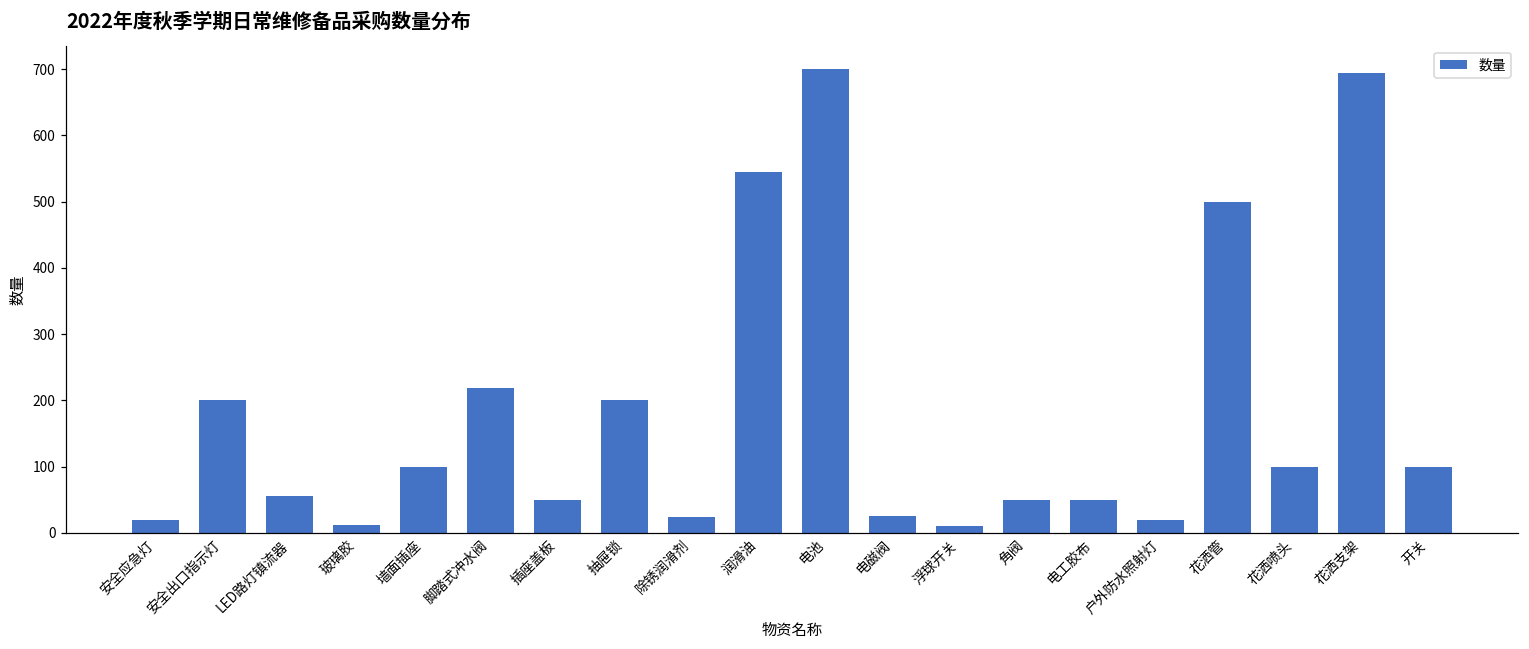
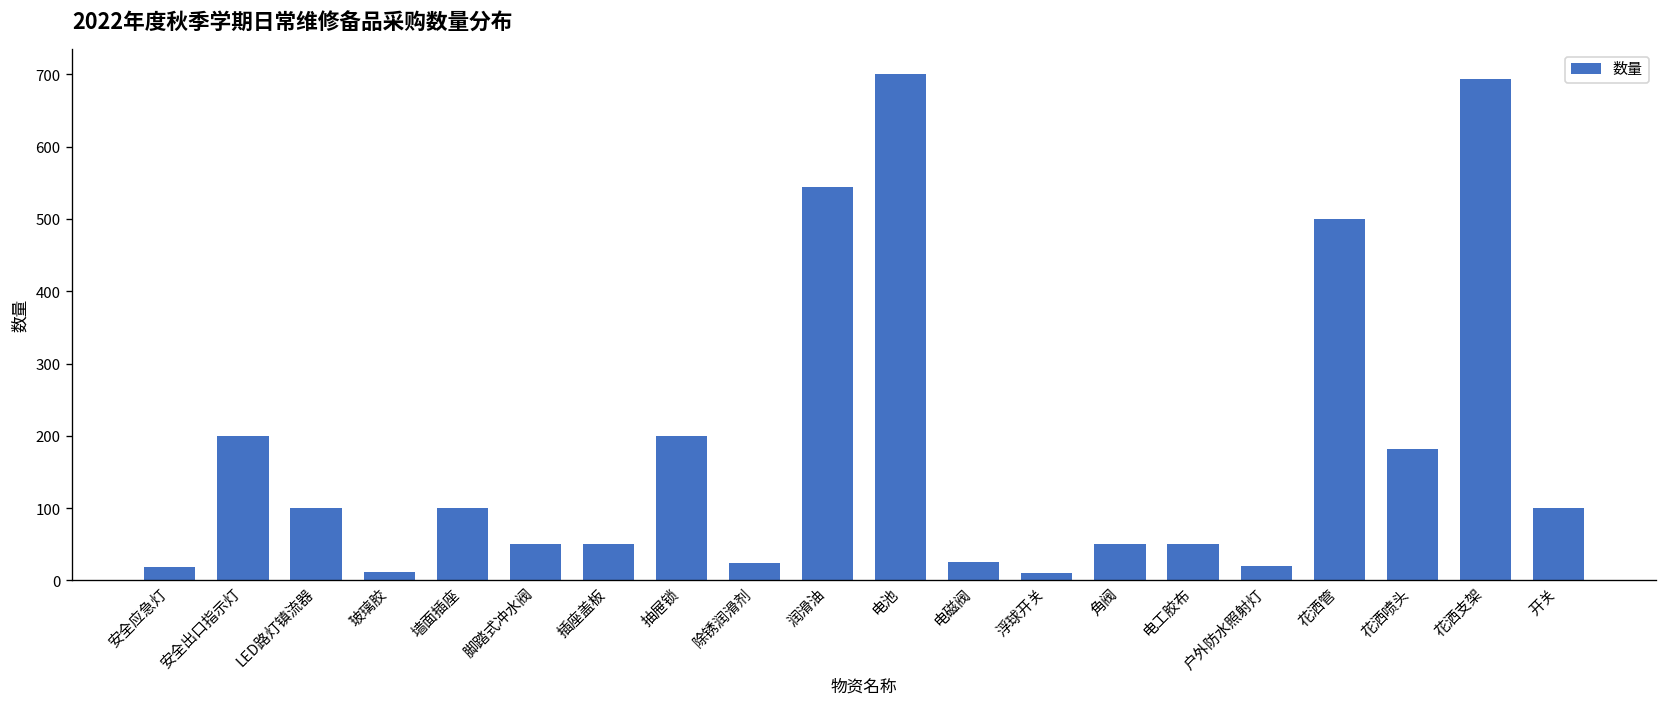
LED路灯镇流器: 60 -> 100
脚踏式冲水阀: 220 -> 50
花洒喷头: 100 -> 180
